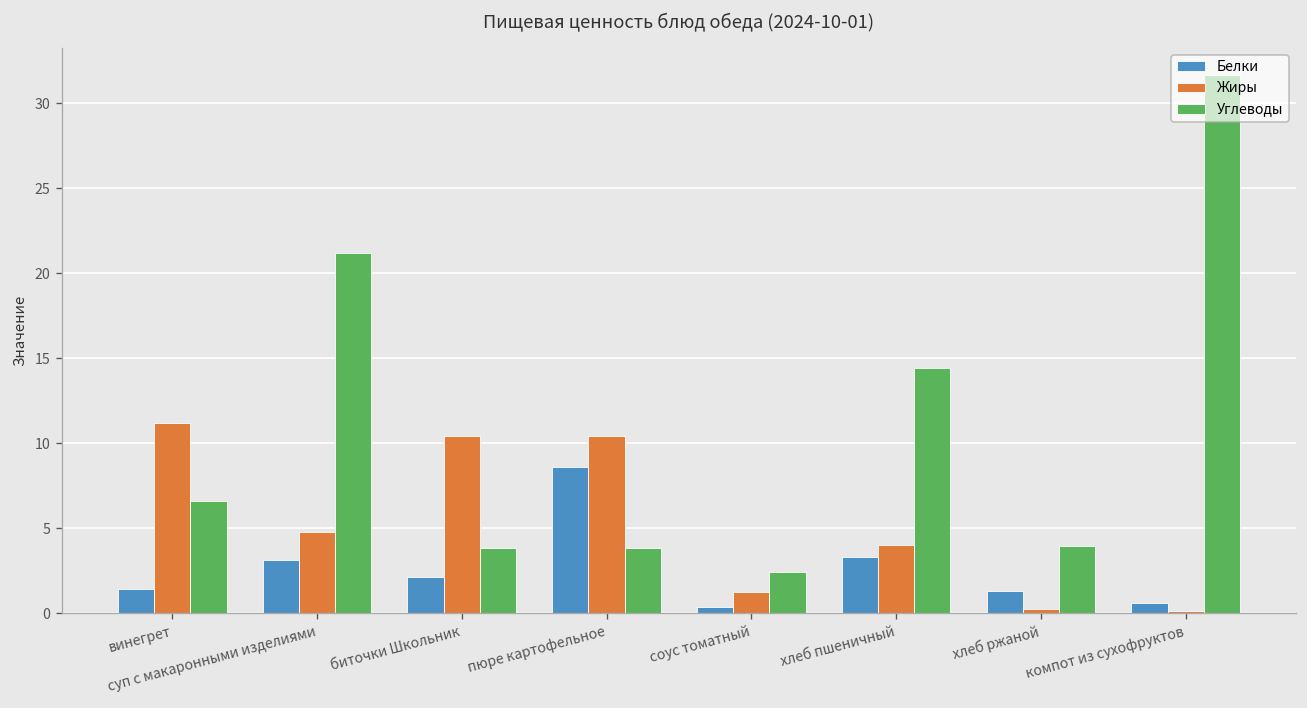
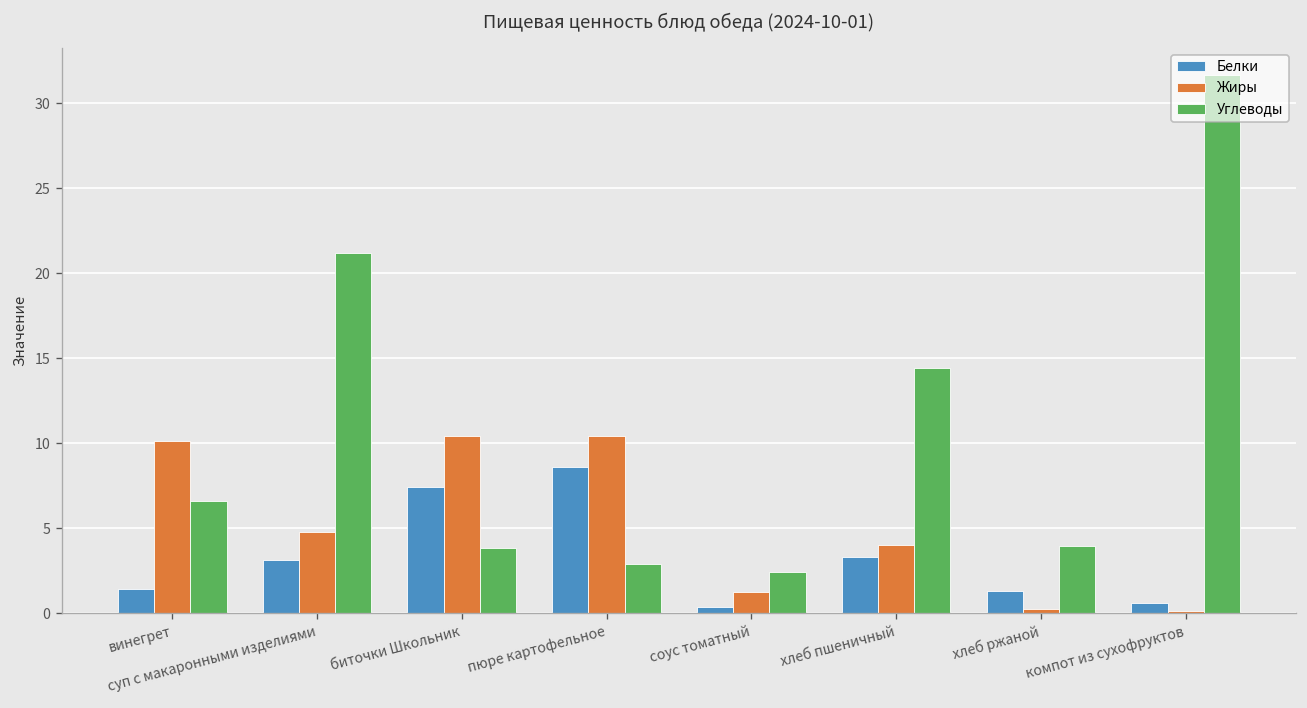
Жиры, винегрет: 11.2 -> 10.1
Белки, биточки Школьник: 2.1 -> 7.4
Углеводы, пюре картофельное: 3.9 -> 2.9
